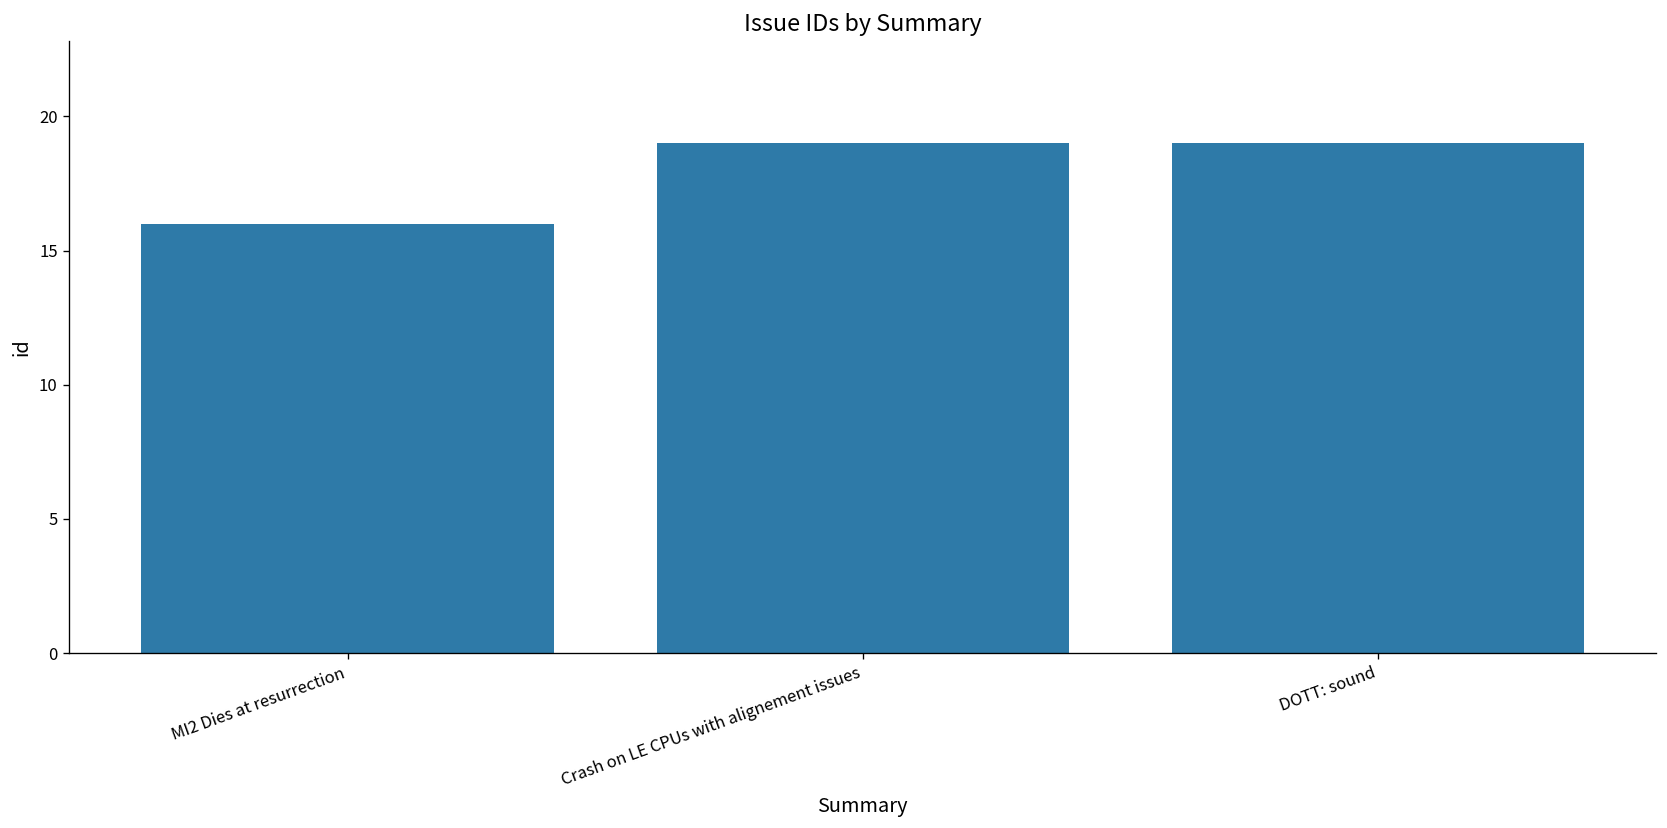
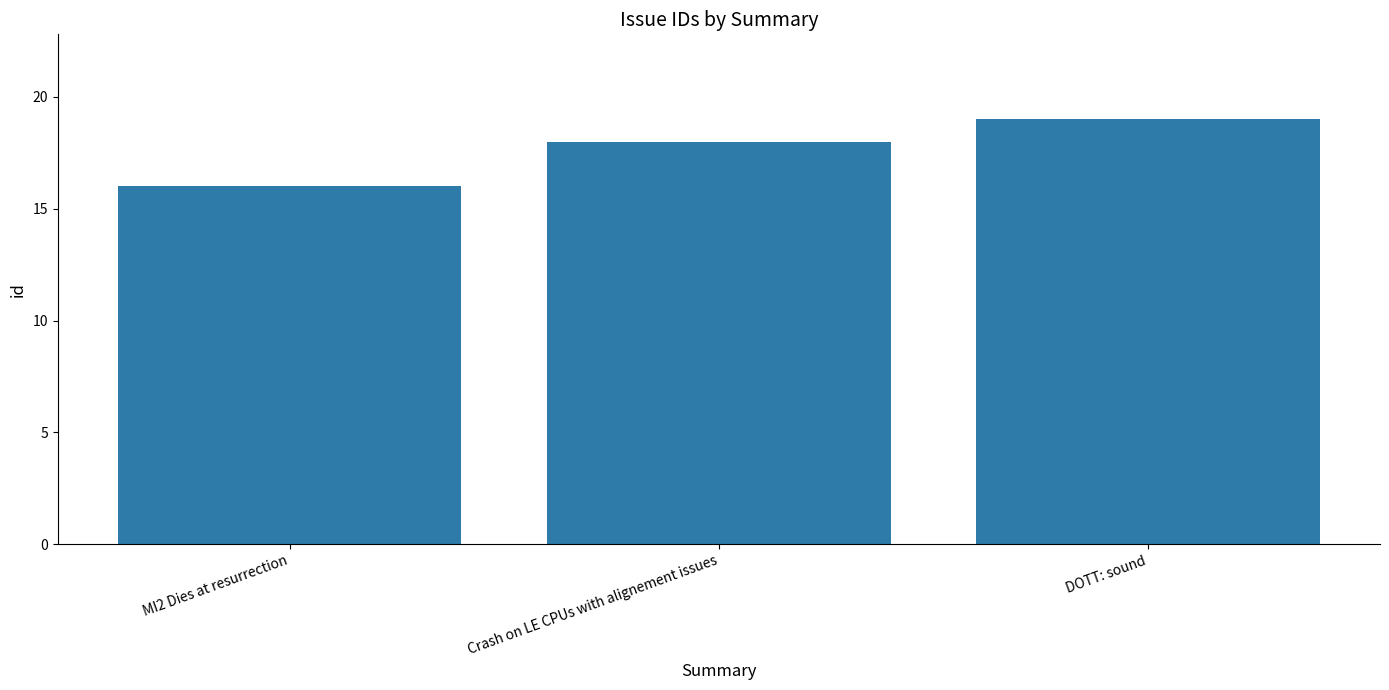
Crash on LE CPUs with alignement issues: 19 -> 18
